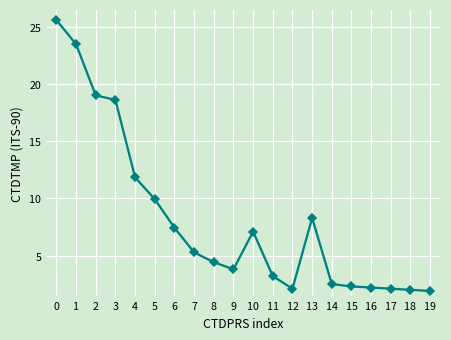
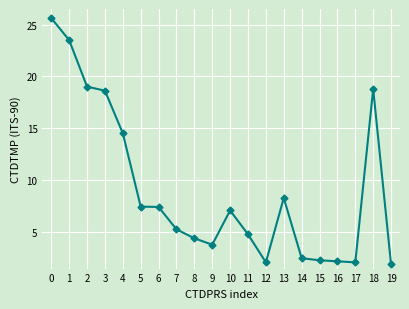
4: 11.8 -> 14.5
5: 9.9 -> 7.5
11: 3.2 -> 4.8
18: 2.0 -> 18.8
